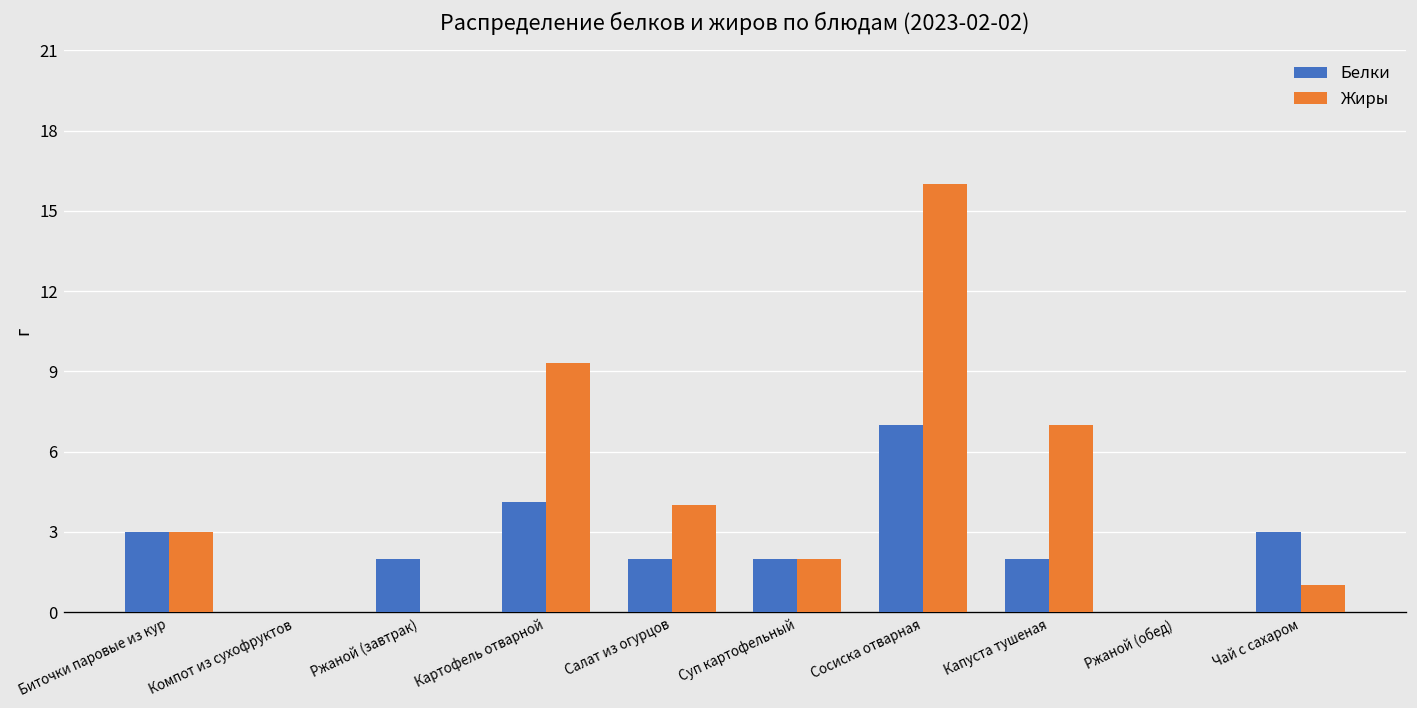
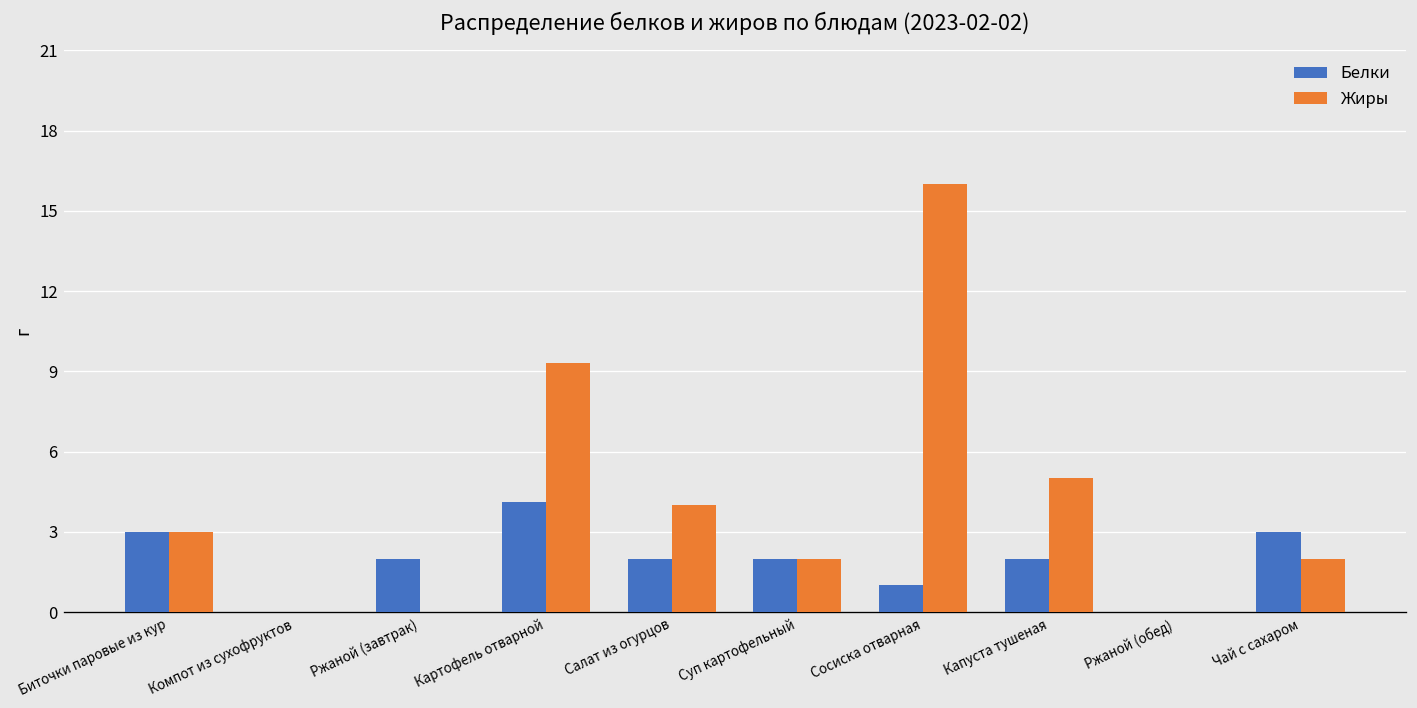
Белки, Сосиска отварная: 7 -> 1
Жиры, Капуста тушеная: 7 -> 5
Жиры, Чай с сахаром: 1 -> 2
